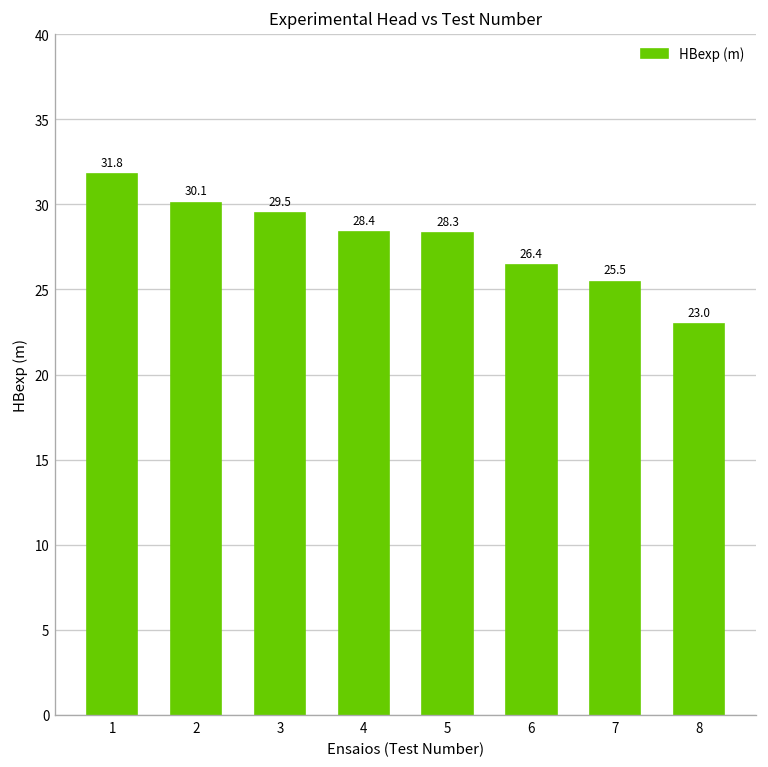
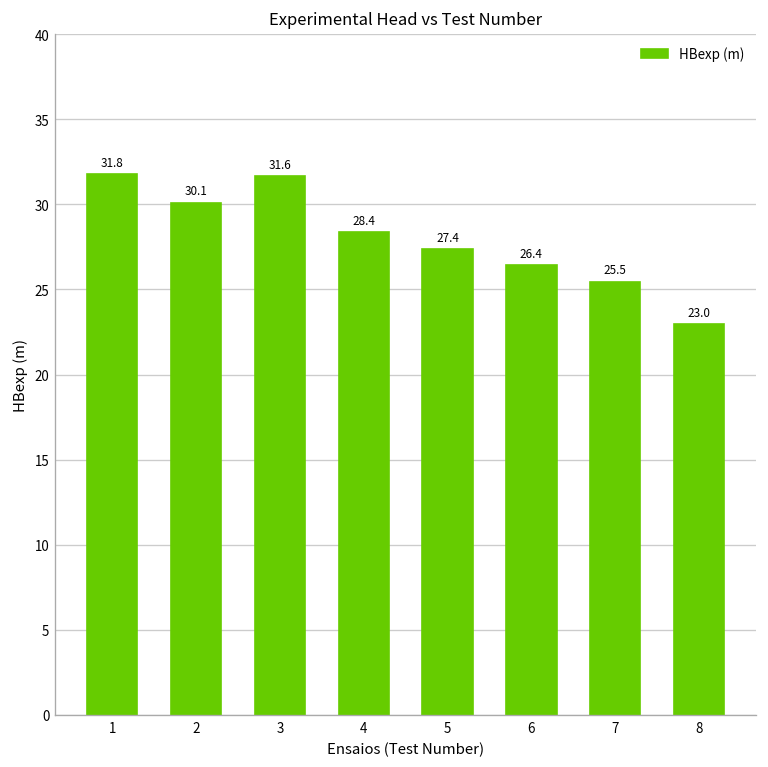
3: 29.5 -> 31.6
5: 28.3 -> 27.4
